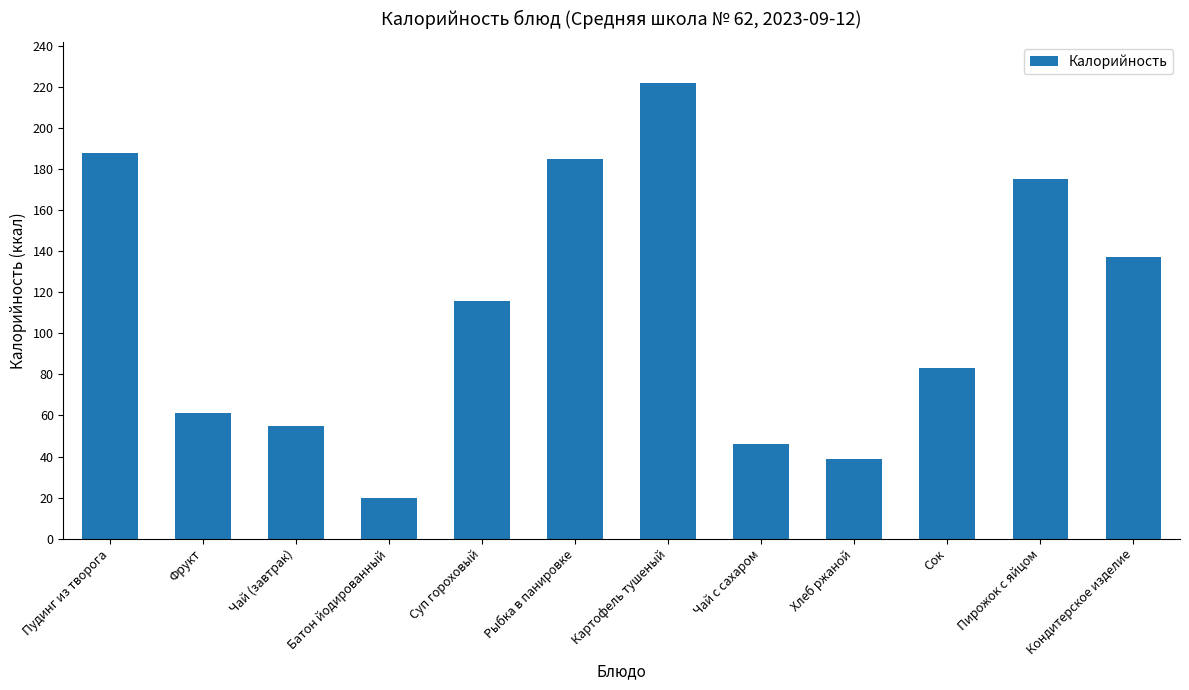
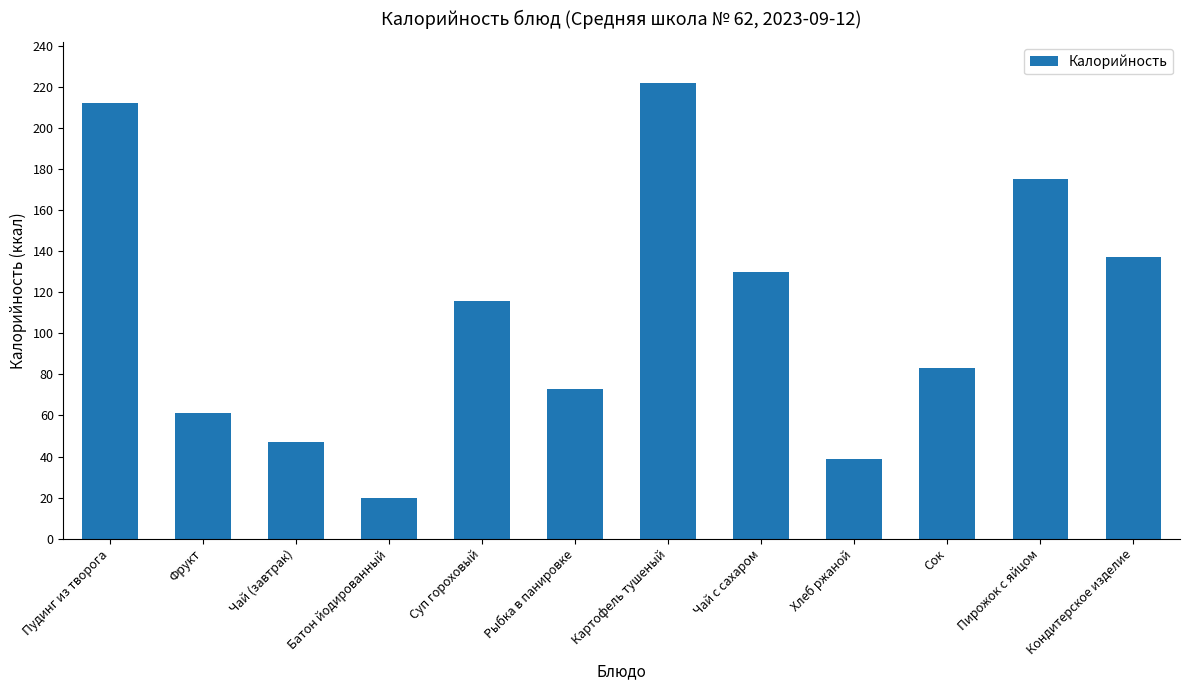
Пудинг из творога: 188 -> 212
Чай (завтрак): 55 -> 47
Рыбка в панировке: 185 -> 73
Чай с сахаром: 46 -> 130
